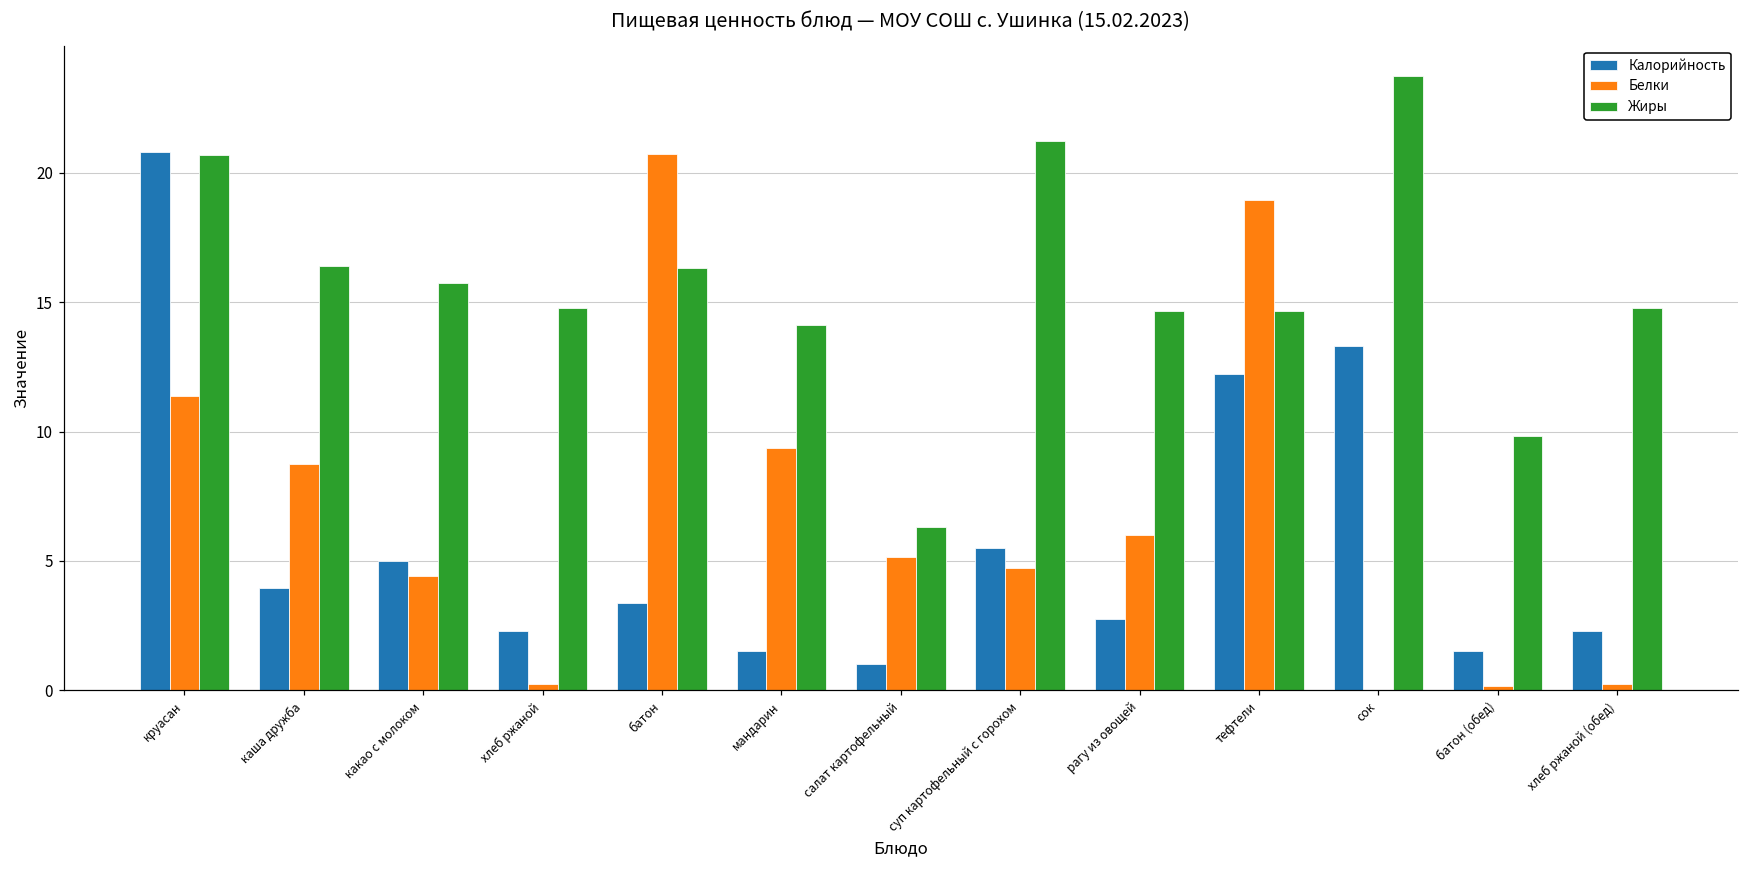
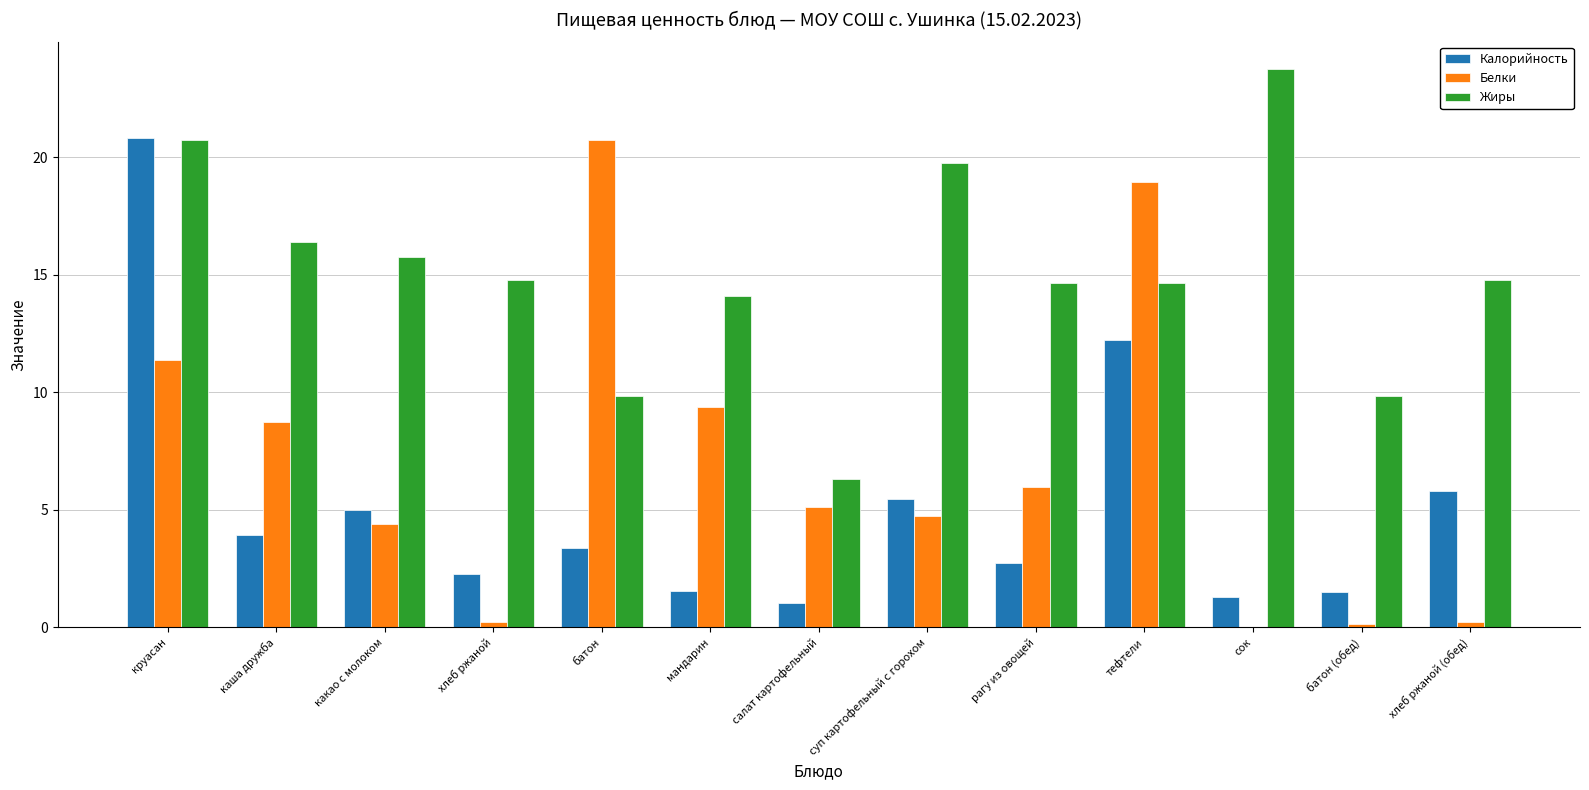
Жиры, батон: 16.3 -> 9.8
Жиры, суп картофельный с горохом: 21.2 -> 19.7
Калорийность, сок: 13.3 -> 1.3
Калорийность, хлеб ржаной (обед): 2.3 -> 5.8
